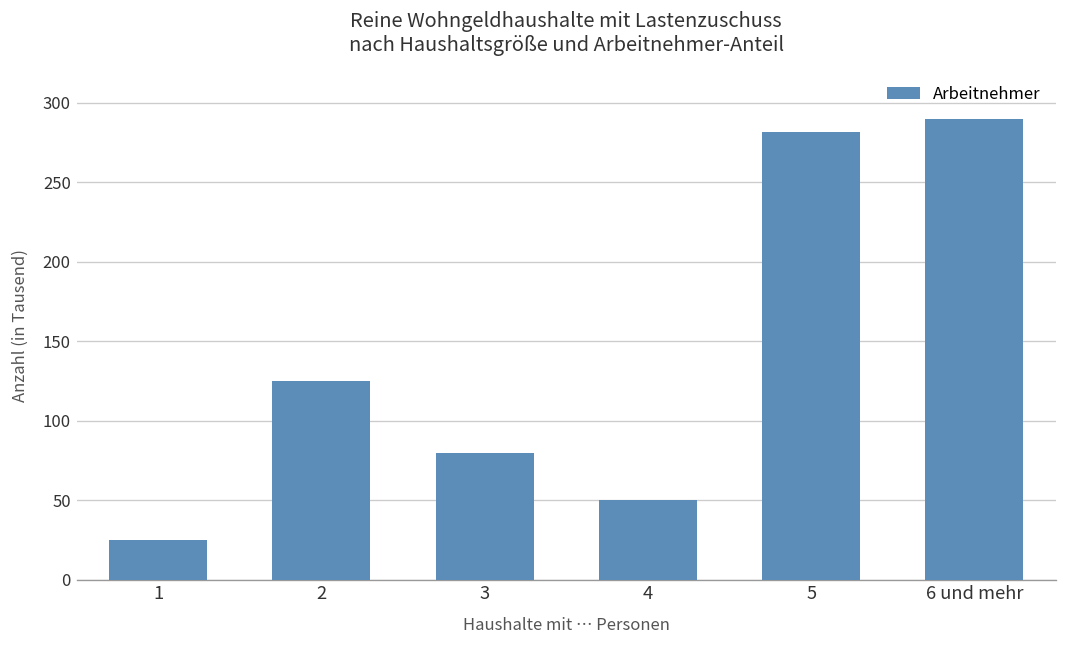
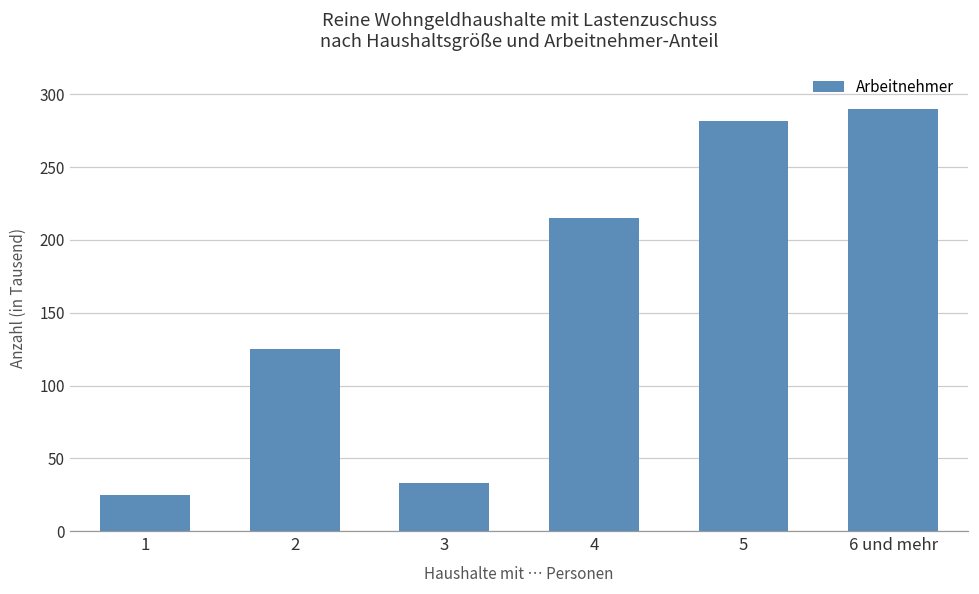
3: 80 -> 33
4: 50 -> 215
